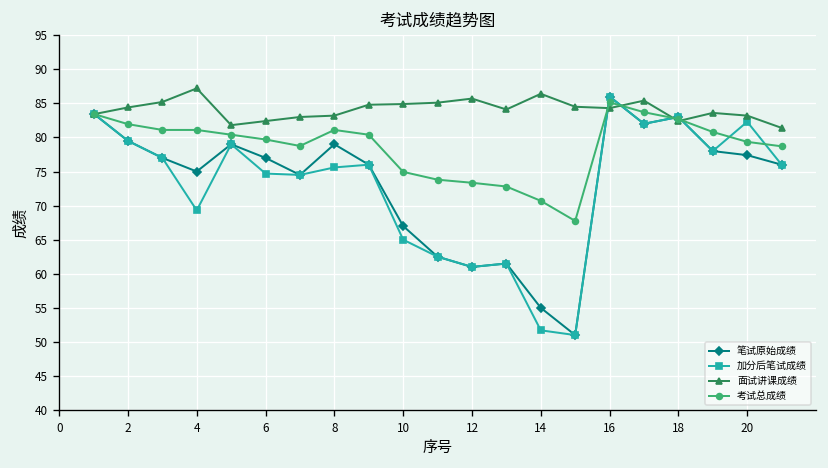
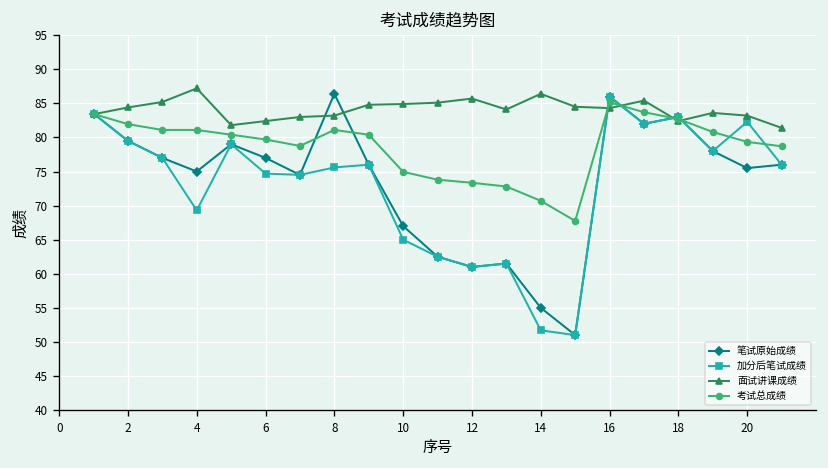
笔试原始成绩, 8: 79 -> 86
笔试原始成绩, 20: 77 -> 76
